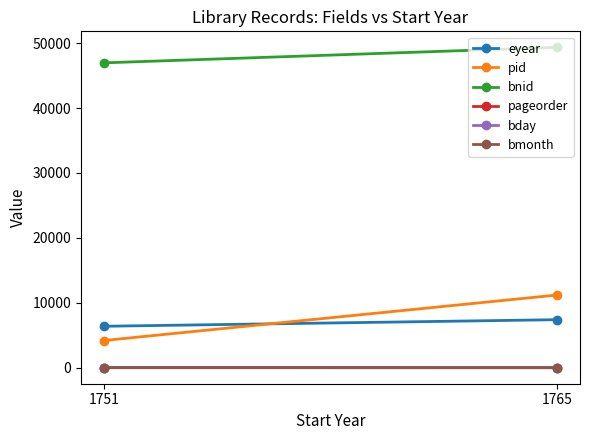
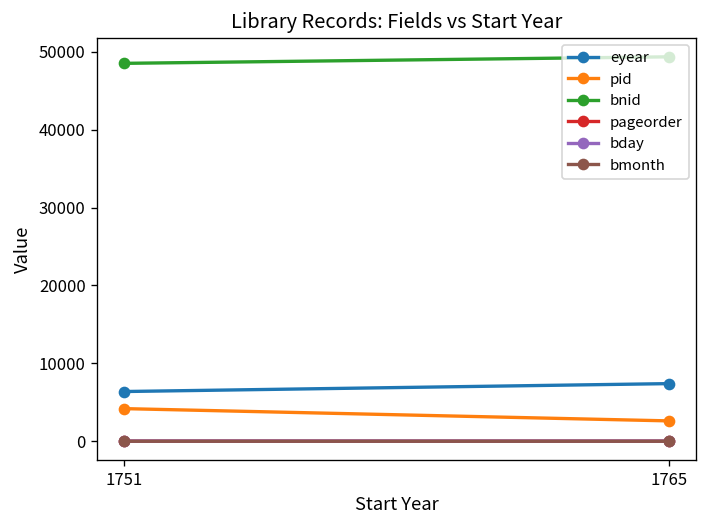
bnid, 1751: 47000 -> 49000
pid, 1765: 11000 -> 3000
